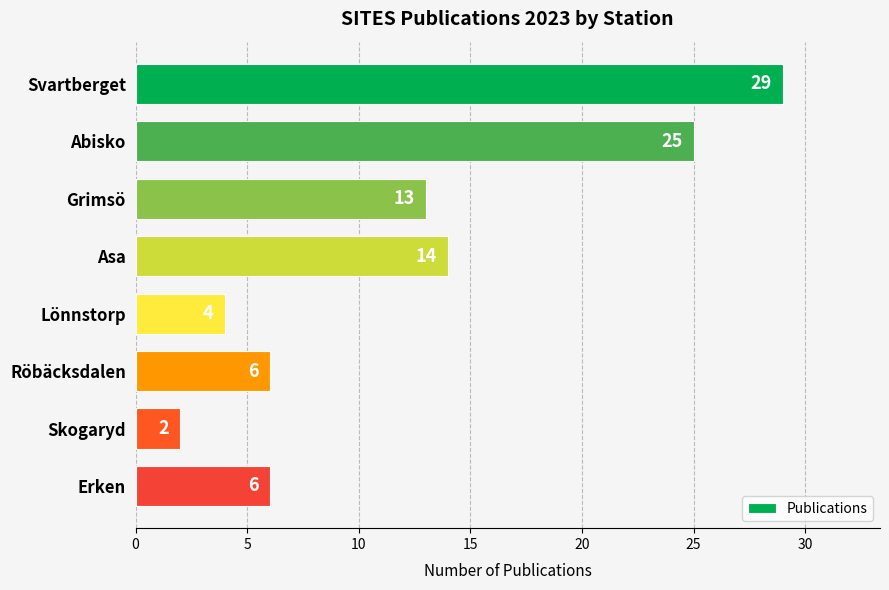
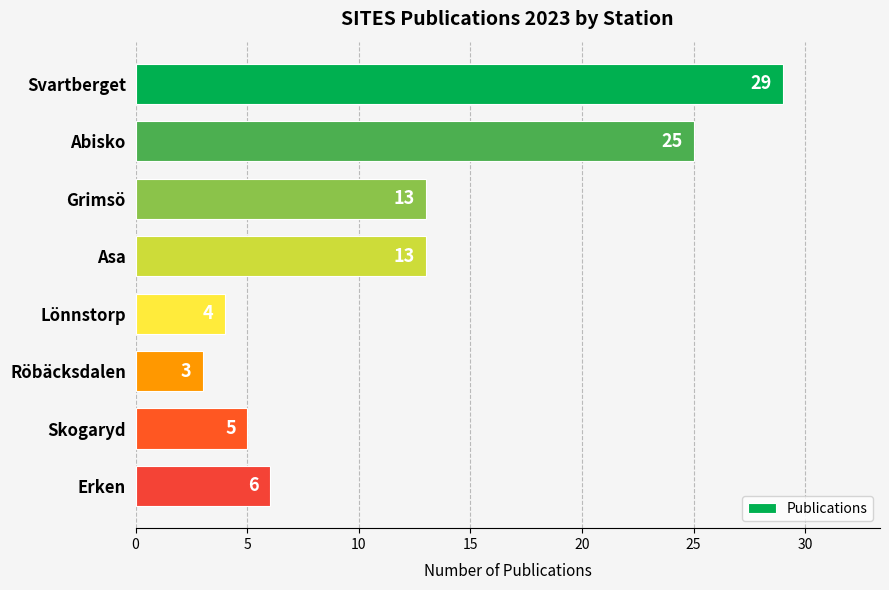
Asa: 14 -> 13
Röbäcksdalen: 6 -> 3
Skogaryd: 2 -> 5
